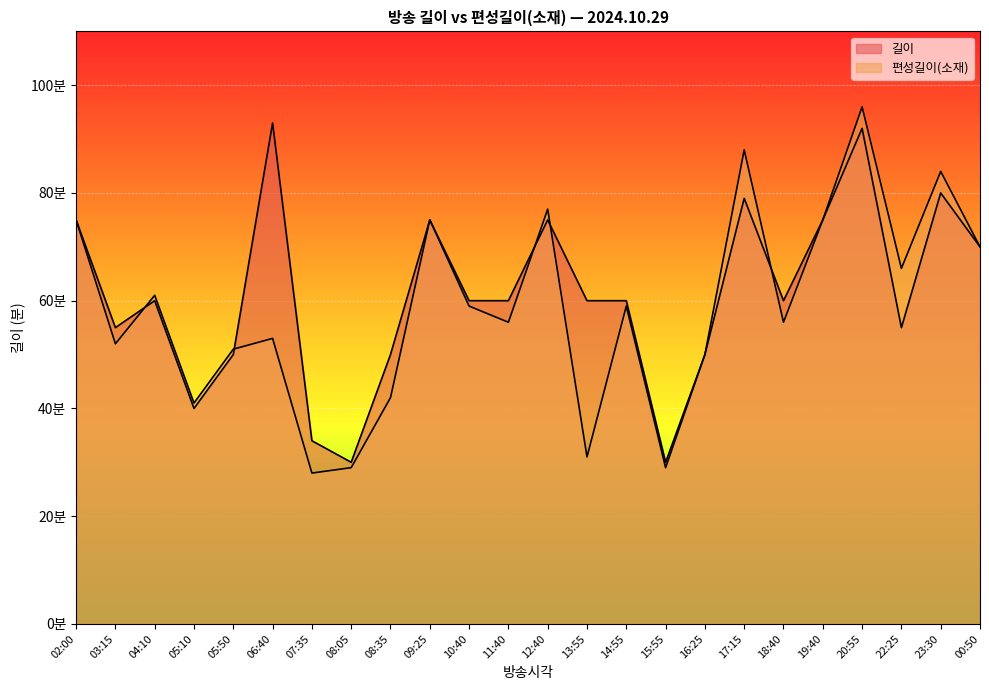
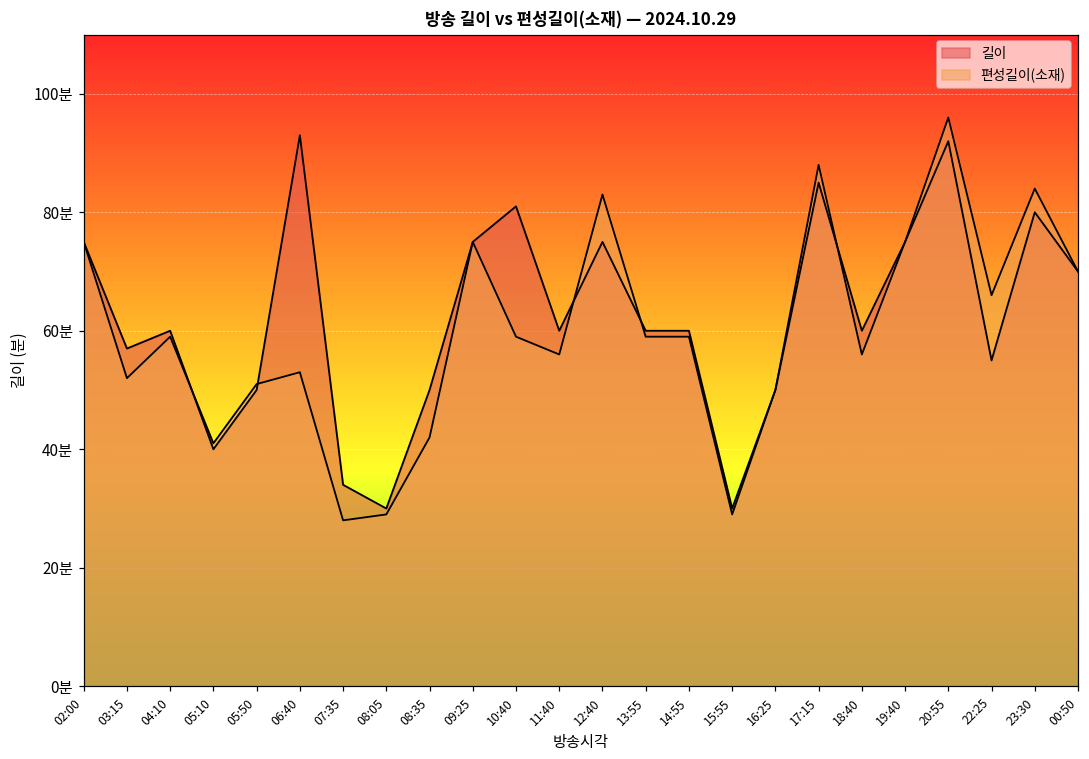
길이, 03:15: 55분 -> 57분
편성길이(소재), 04:10: 61분 -> 59분
길이, 10:40: 60분 -> 81분
편성길이(소재), 12:40: 77분 -> 83분
편성길이(소재), 13:55: 31분 -> 59분
길이, 17:15: 79분 -> 85분
